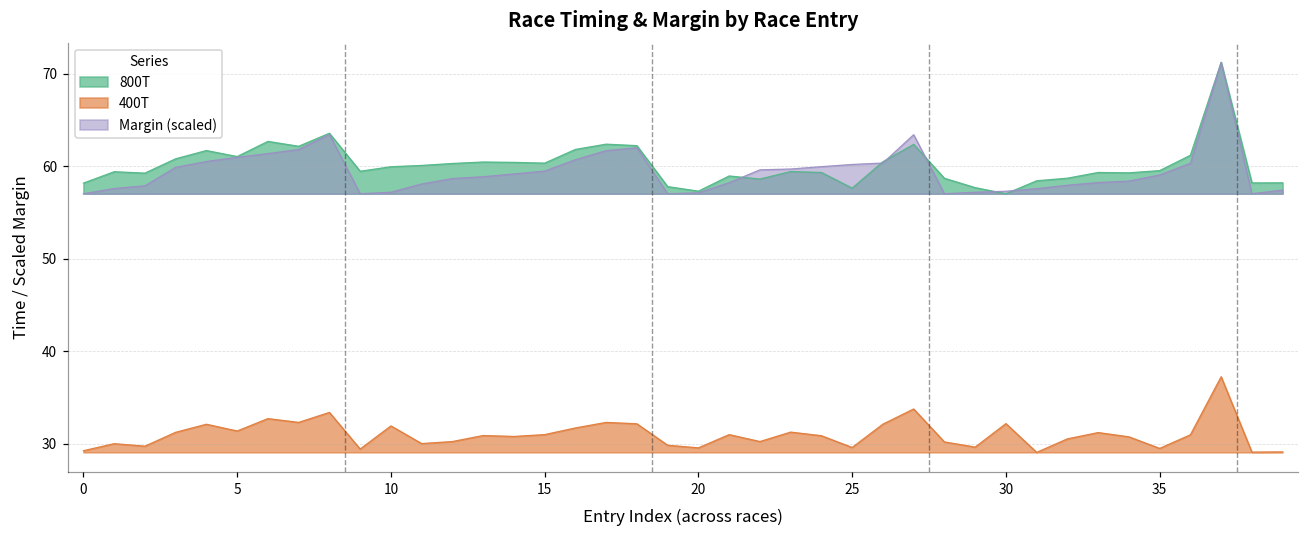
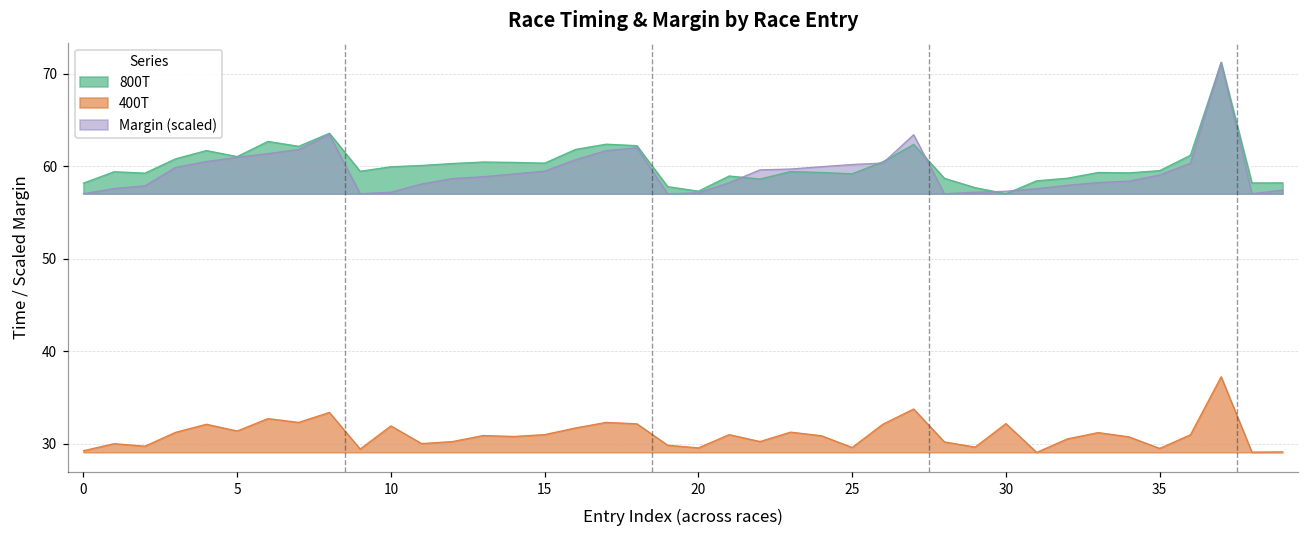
800T, 25: 58 -> 59
